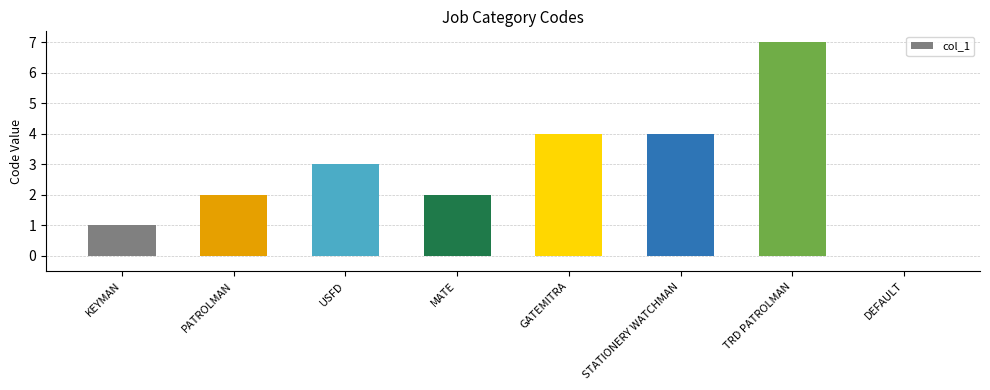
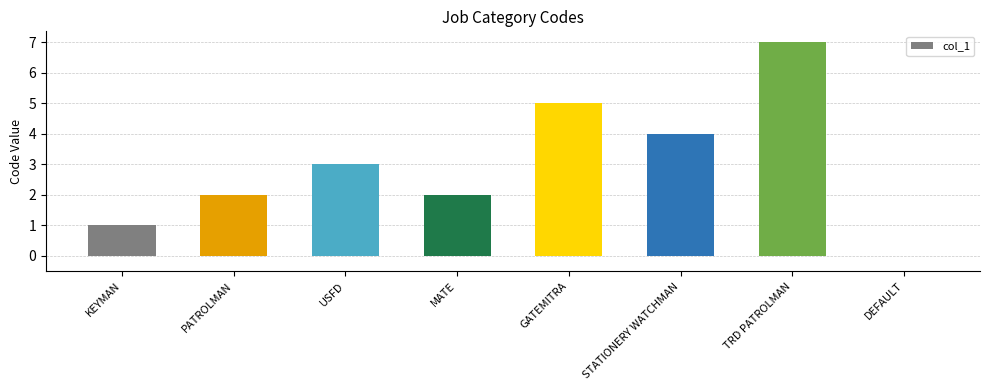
GATEMITRA: 4 -> 5
